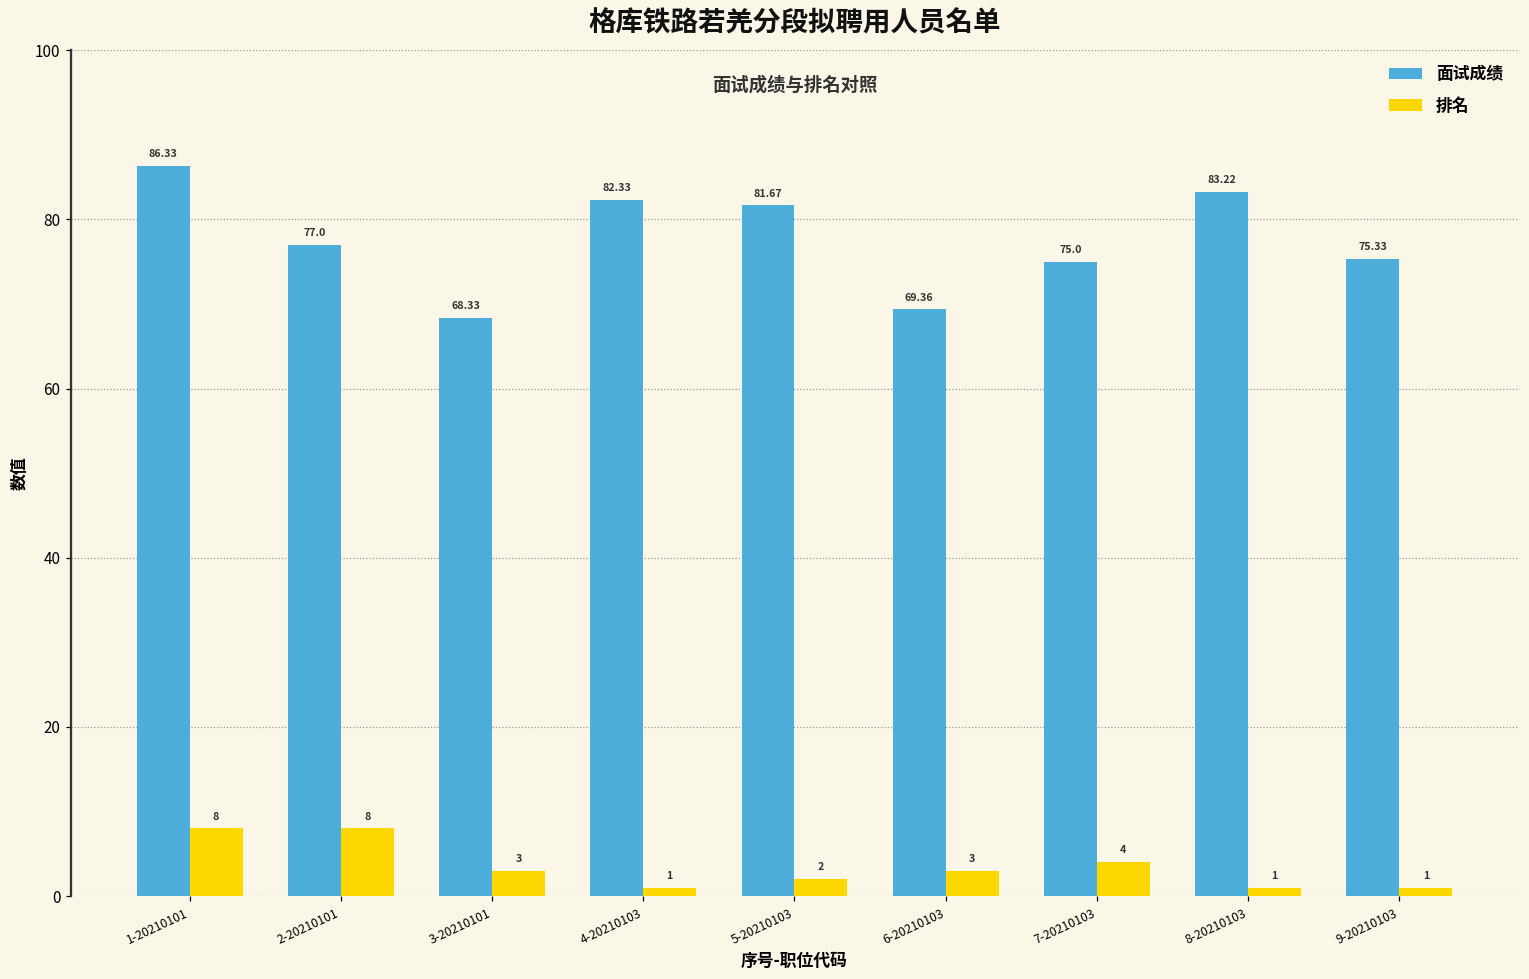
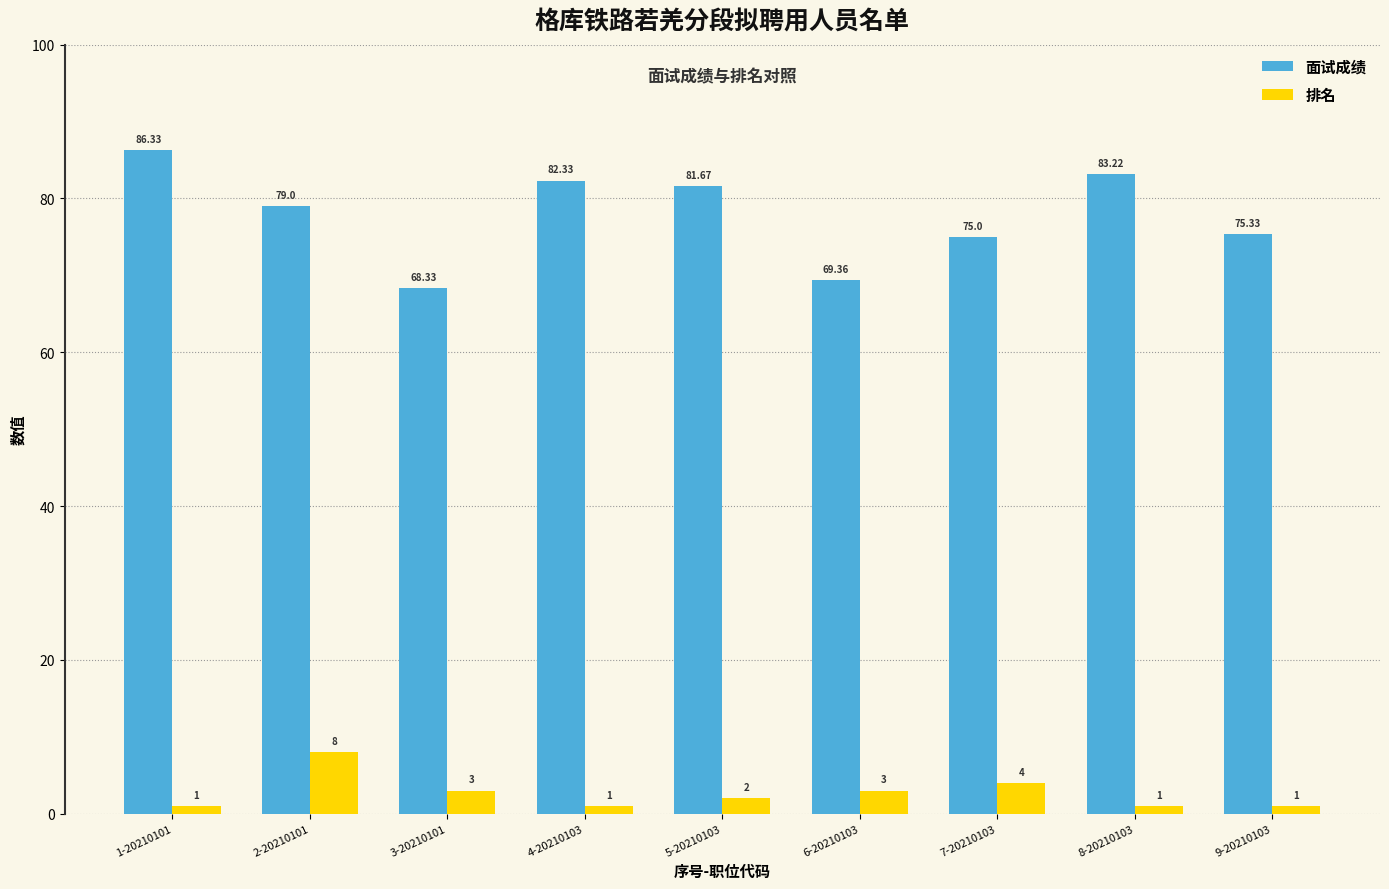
排名, 1-20210101: 8 -> 1
面试成绩, 2-20210101: 77.0 -> 79.0
